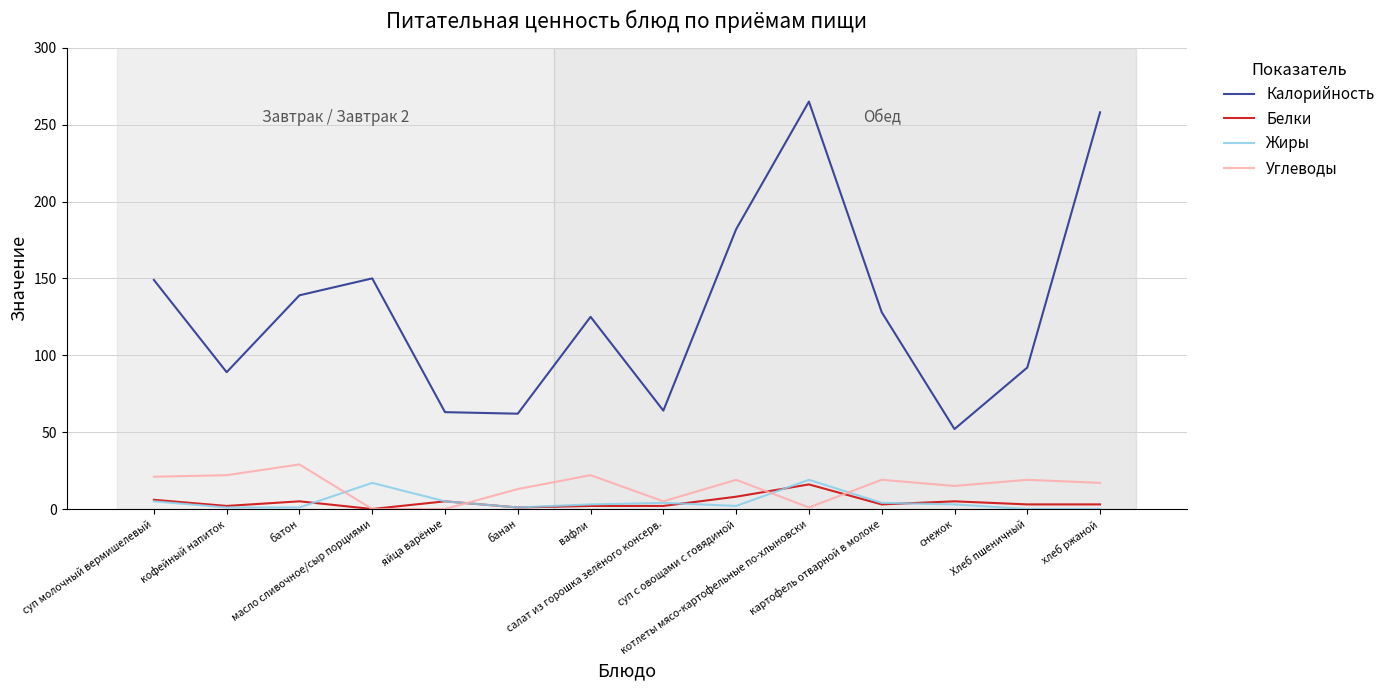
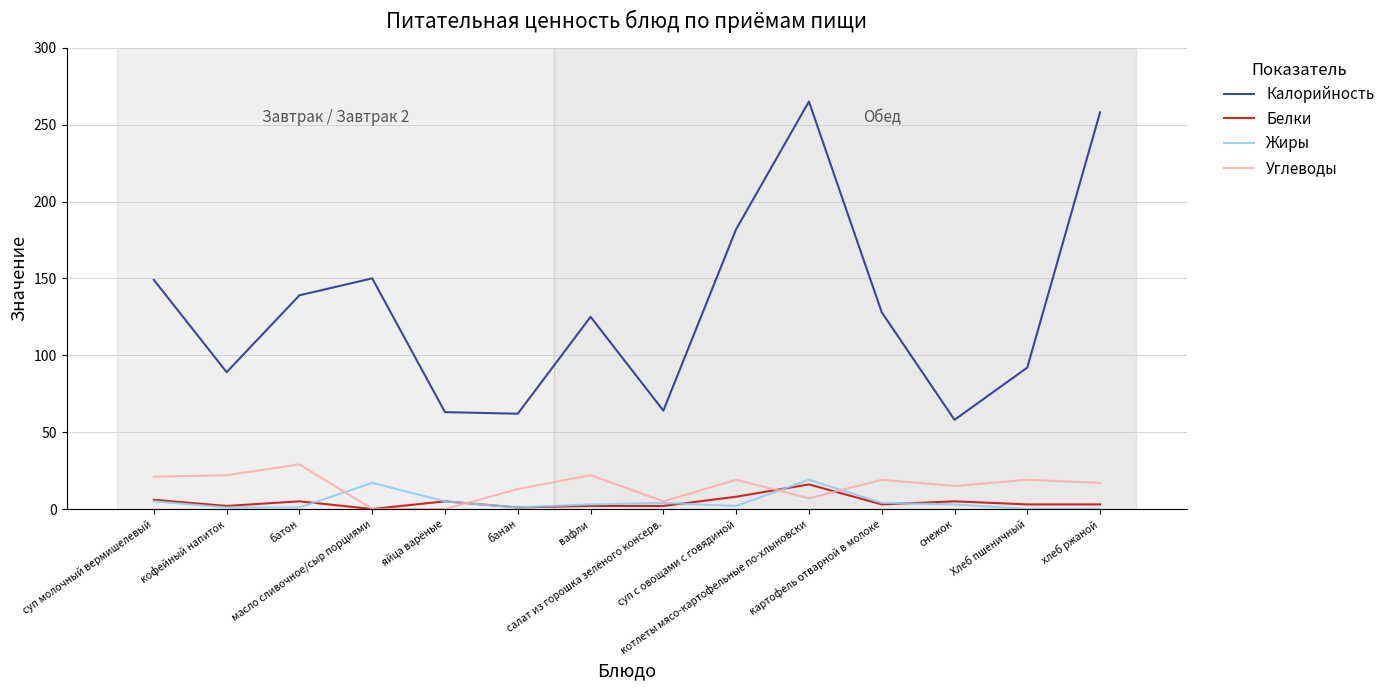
Углеводы, котлеты мясо-картофельные по-хлыновски: 1 -> 7
Калорийность, снежок: 52 -> 58
